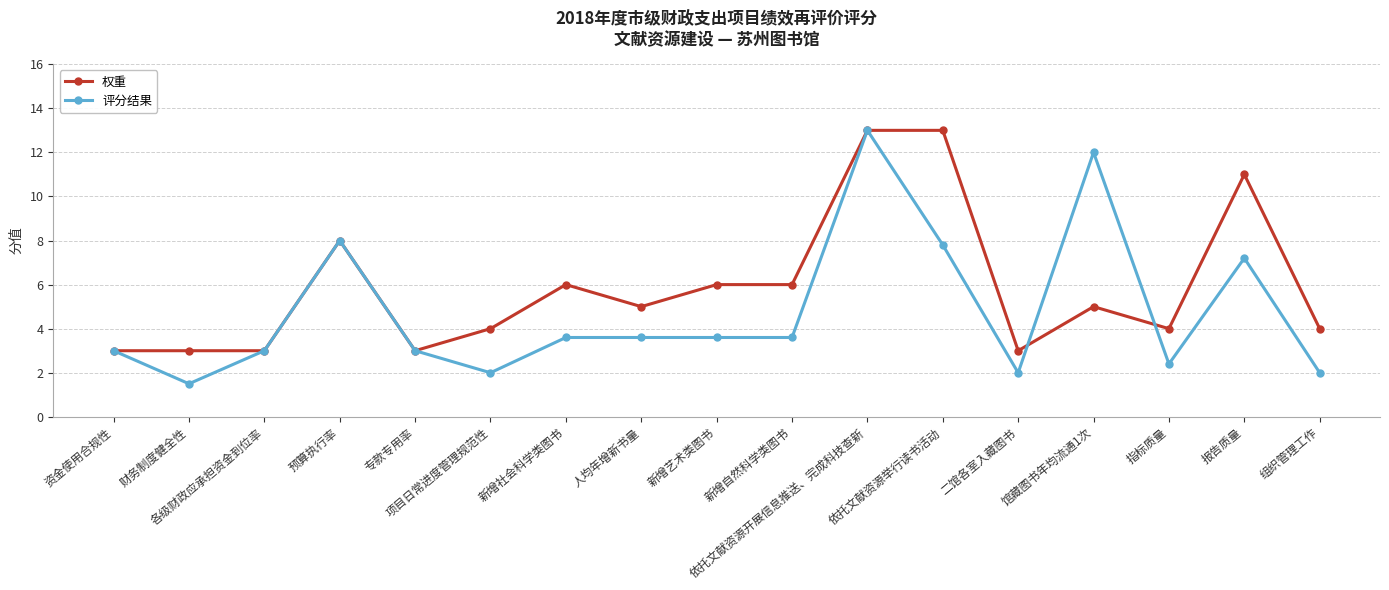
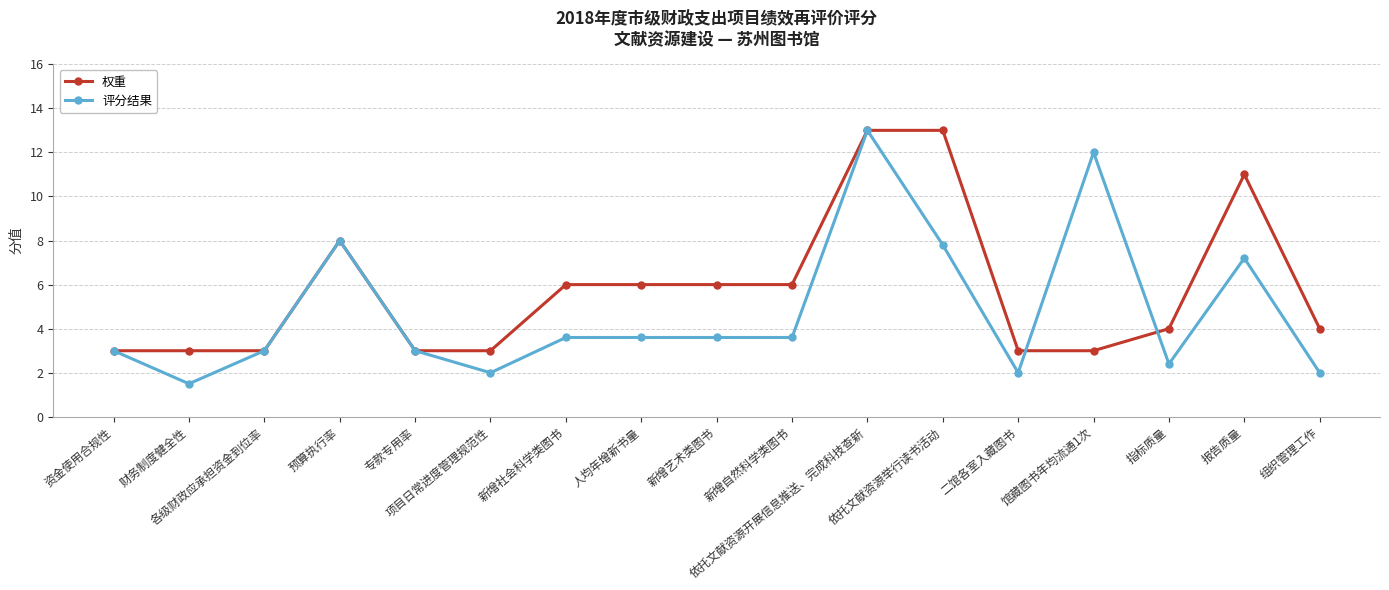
权重, 项目日常进度管理规范性: 4 -> 3
权重, 人均年增新书量: 5 -> 6
权重, 馆藏图书年均流通1次: 5 -> 3
